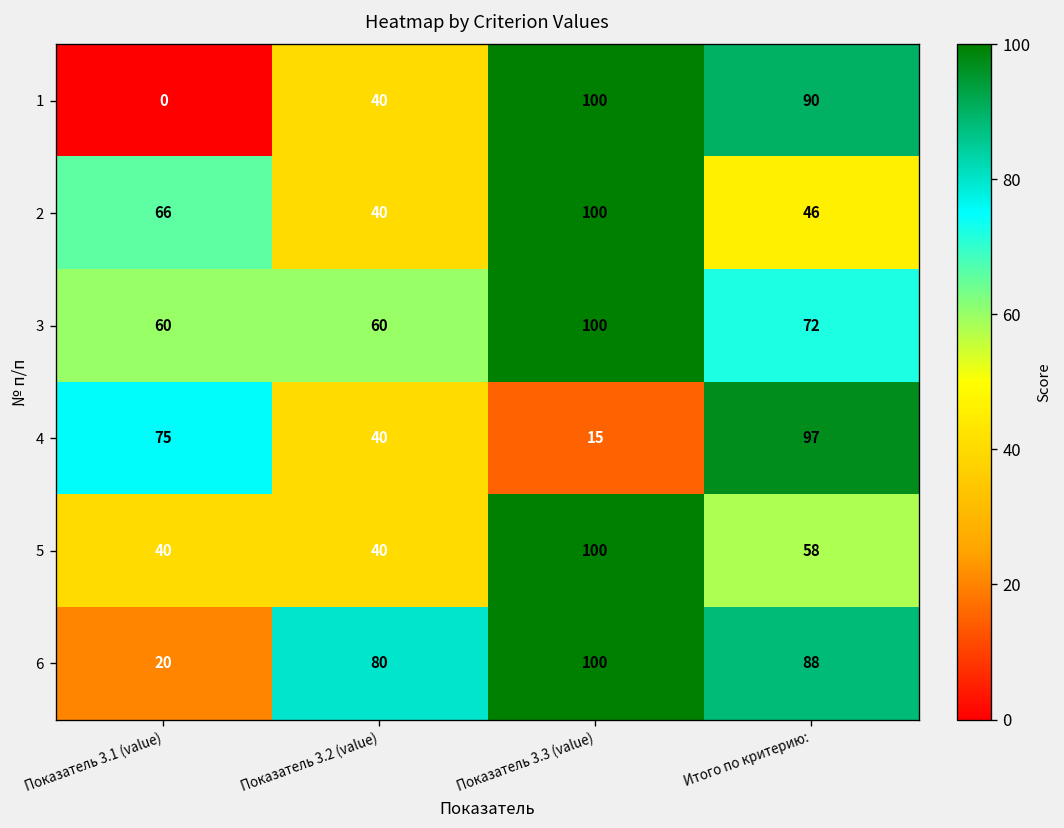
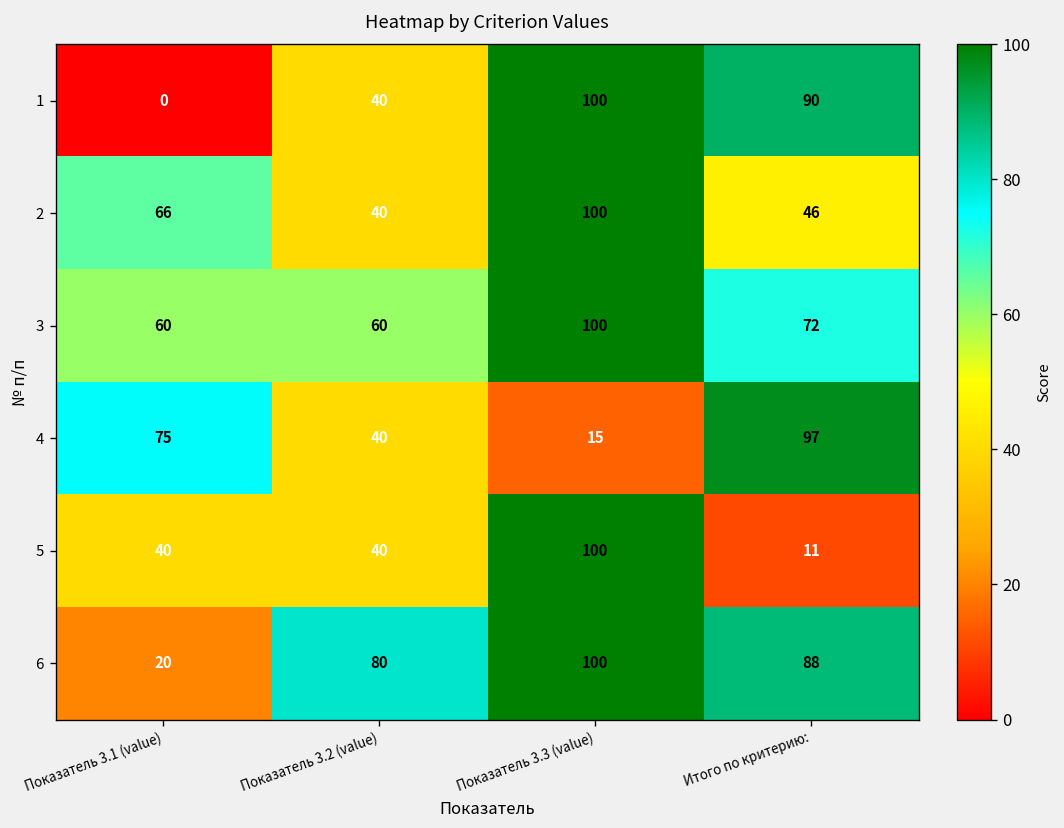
5, Итого по критерию:: 58 -> 11
